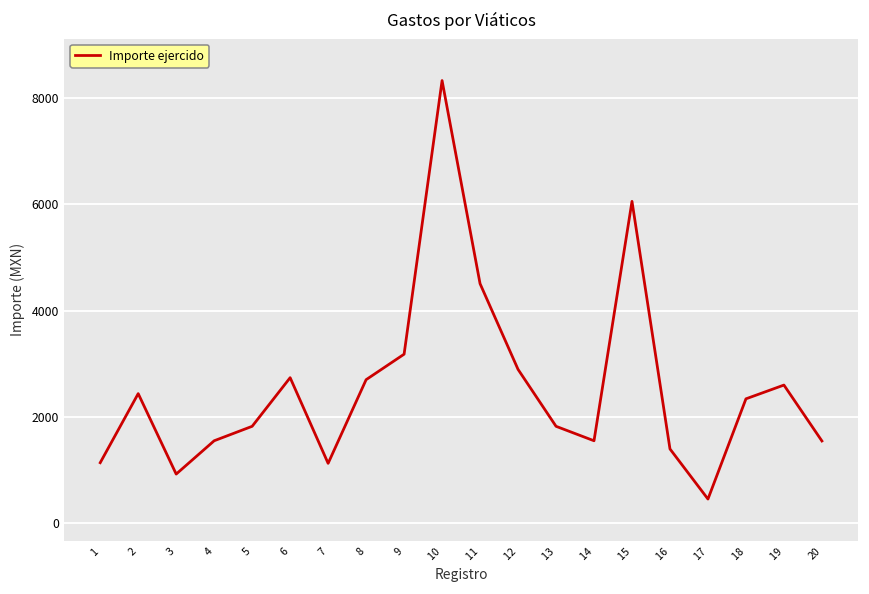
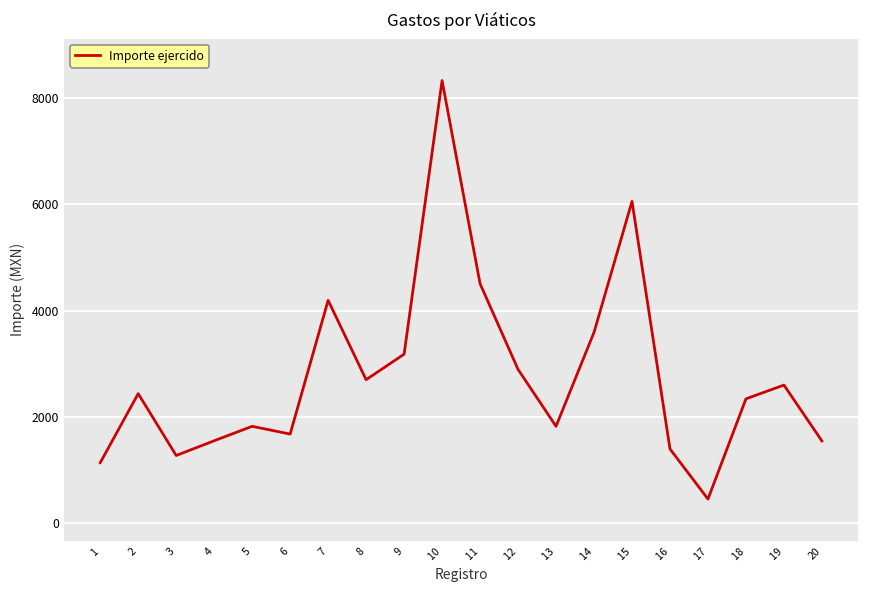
3: 900 -> 1300
6: 2700 -> 1700
7: 1100 -> 4200
14: 1600 -> 3600
